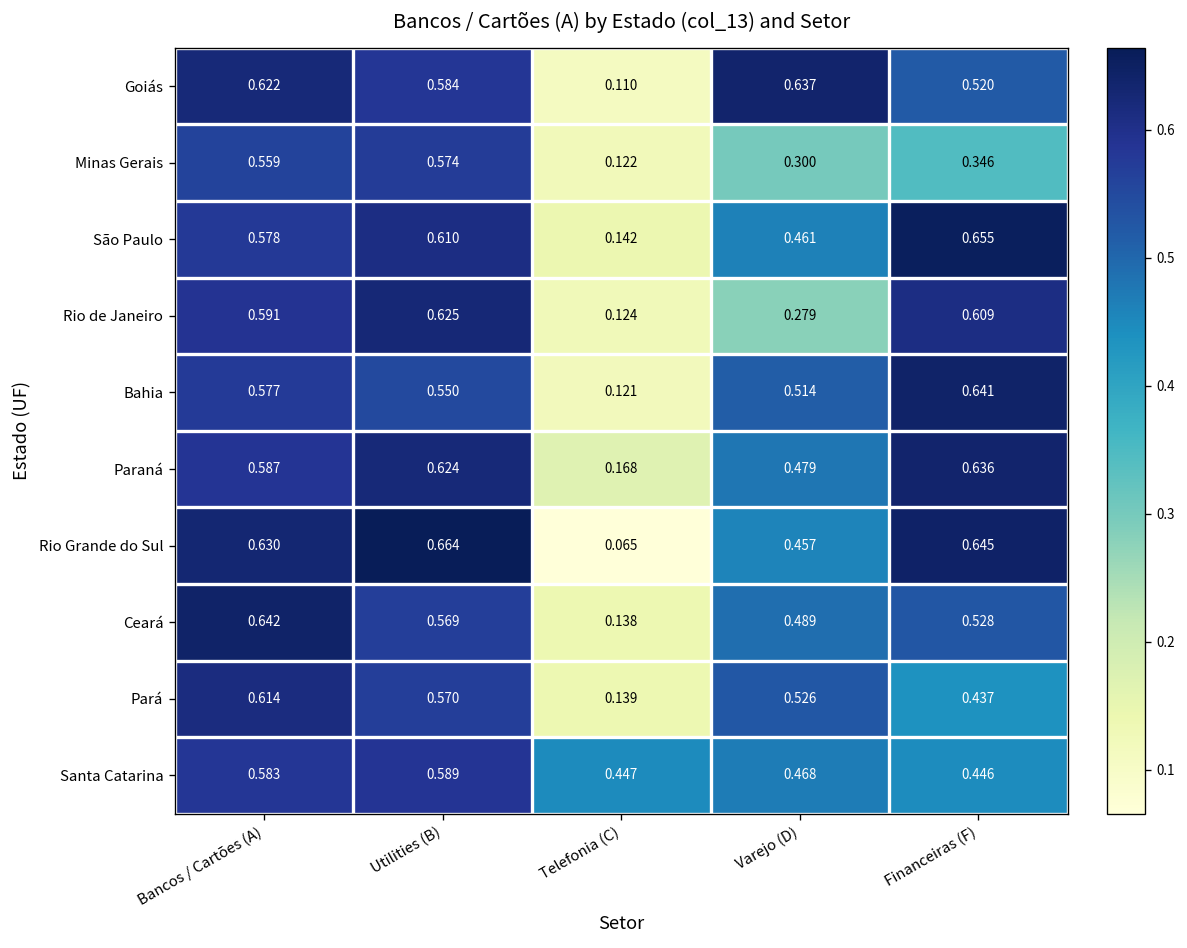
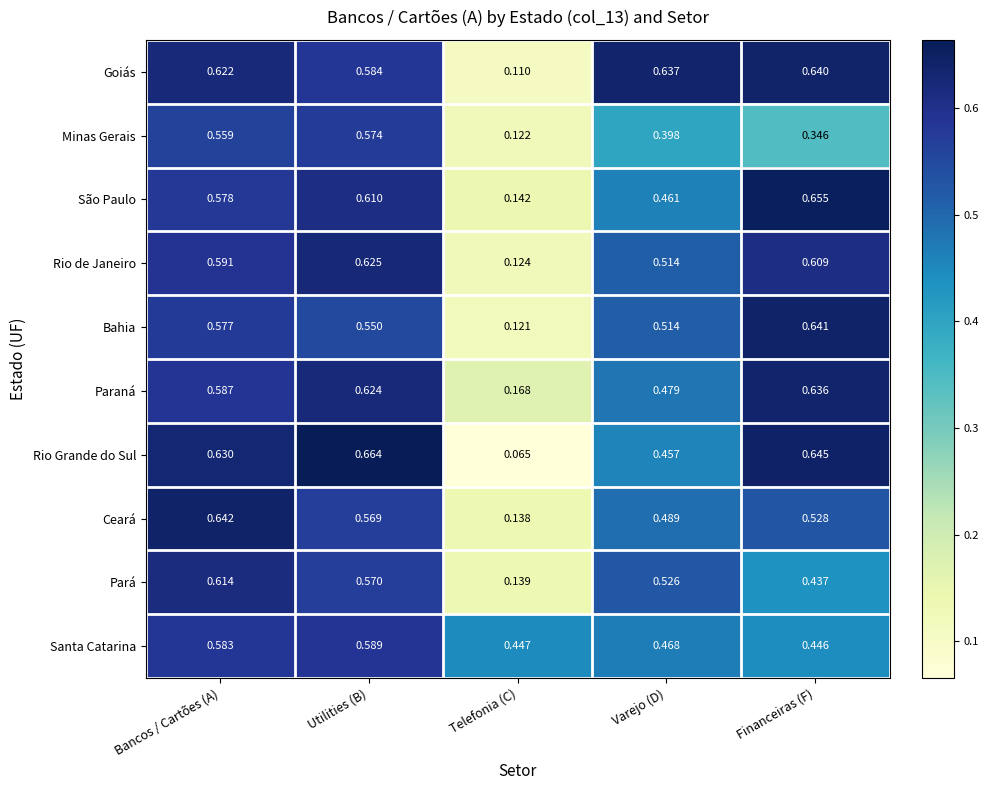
Goiás, Financeiras (F): 0.520 -> 0.640
Minas Gerais, Varejo (D): 0.300 -> 0.398
Rio de Janeiro, Varejo (D): 0.279 -> 0.514
